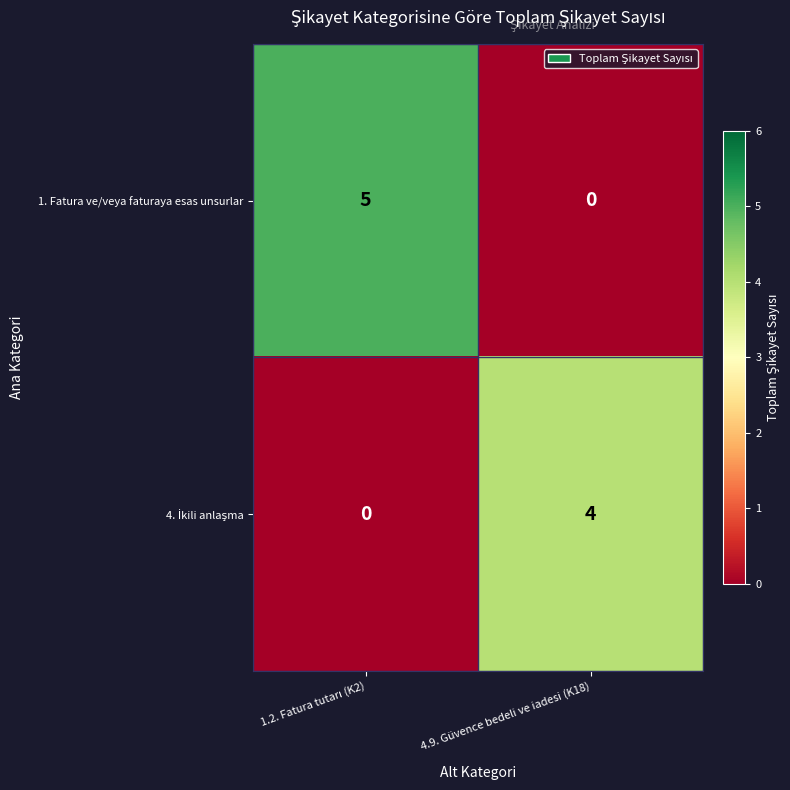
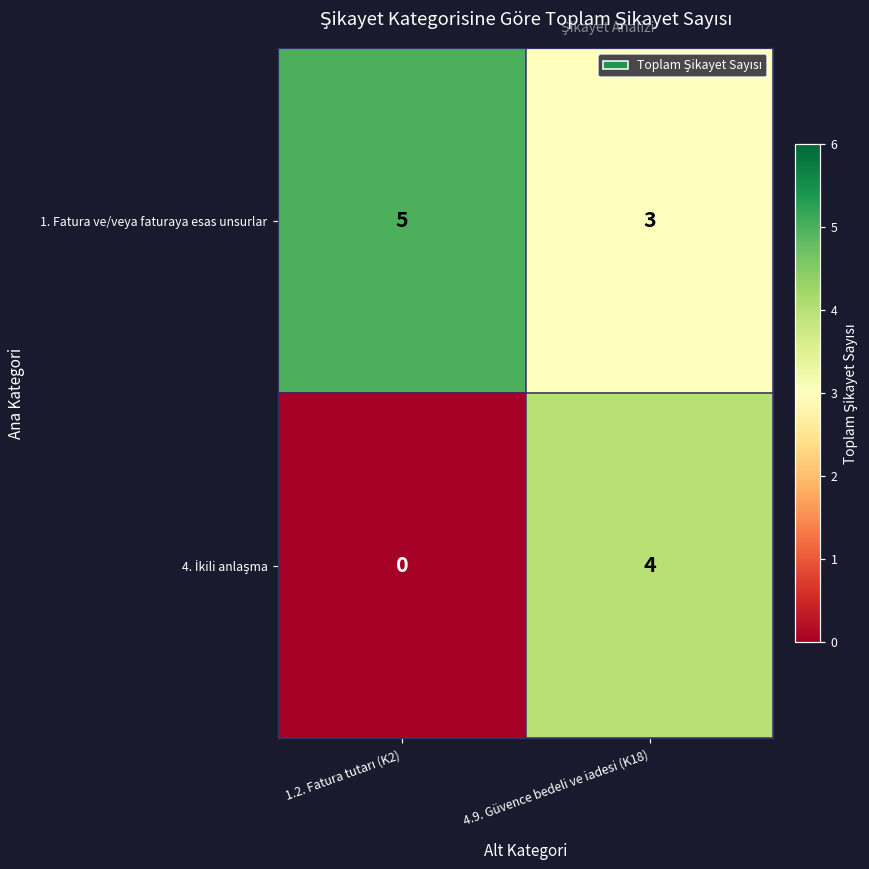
1. Fatura ve/veya faturaya esas unsurlar, 4.9. Güvence bedeli ve iadesi (K18): 0 -> 3
